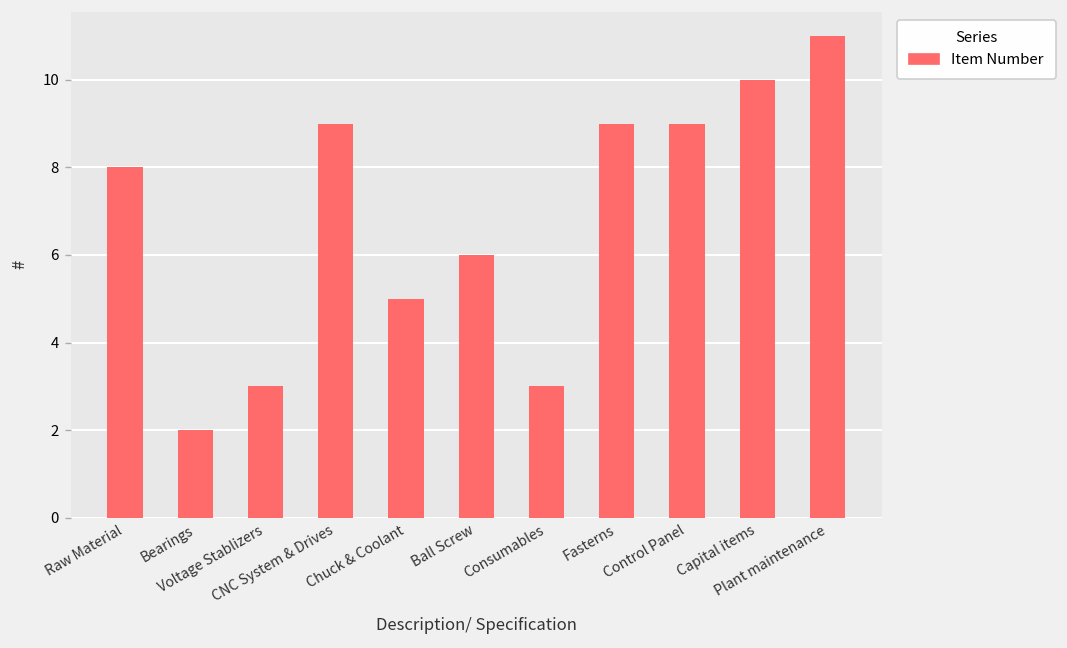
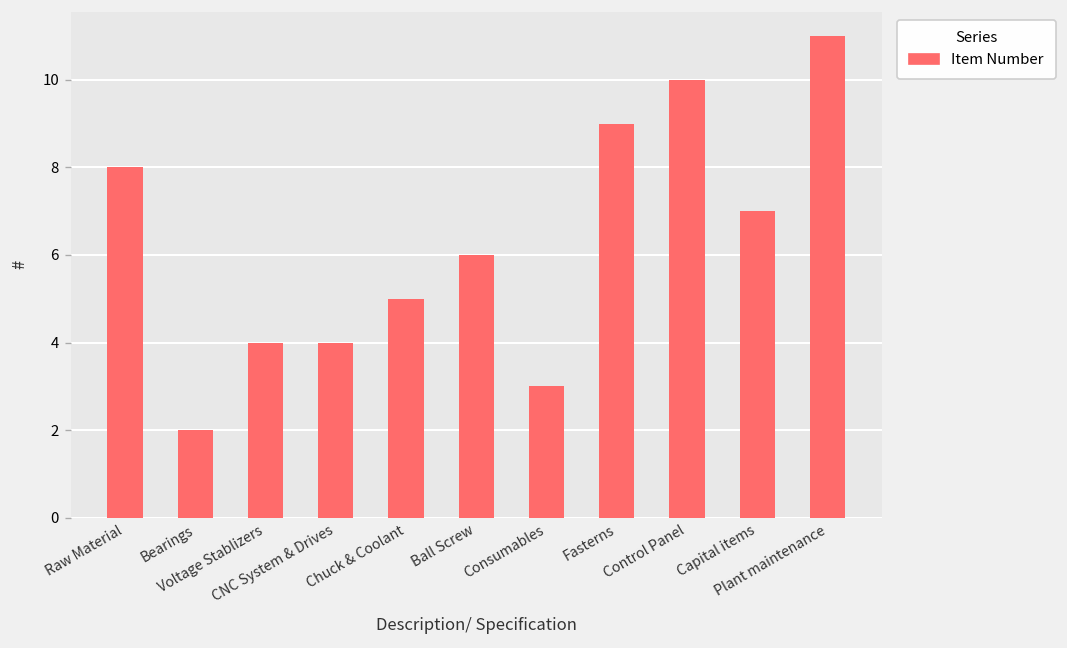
Voltage Stablizers: 3 -> 4
CNC System & Drives: 9 -> 4
Control Panel: 9 -> 10
Capital items: 10 -> 7
